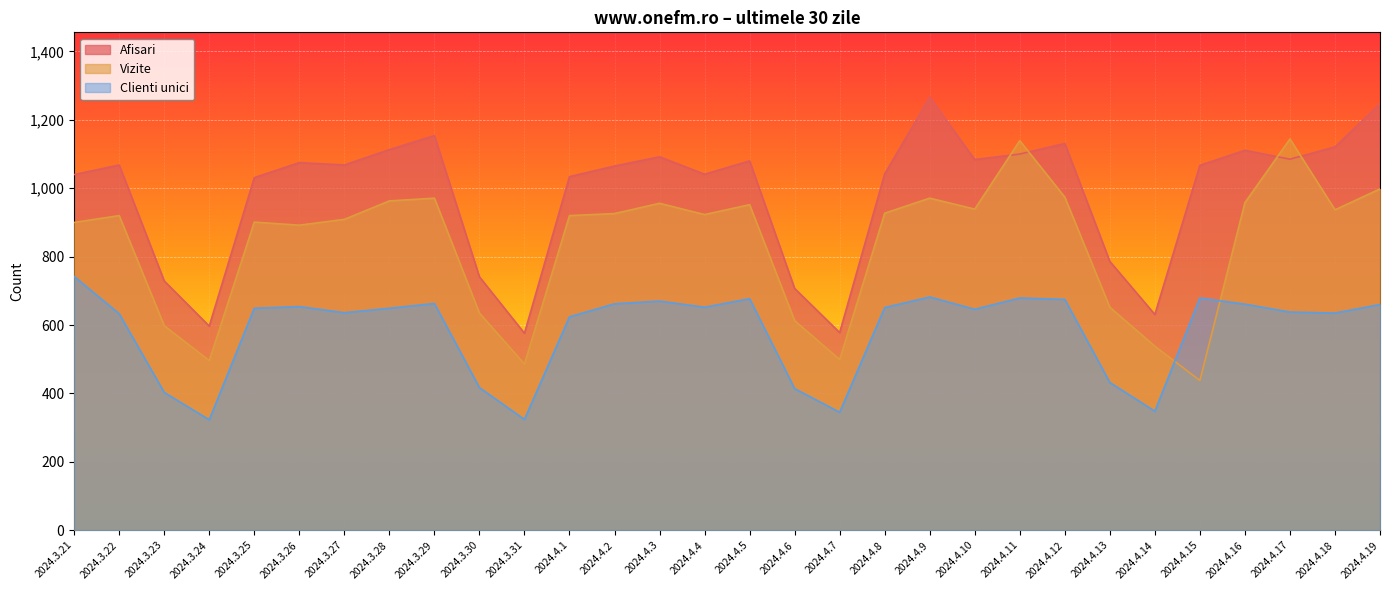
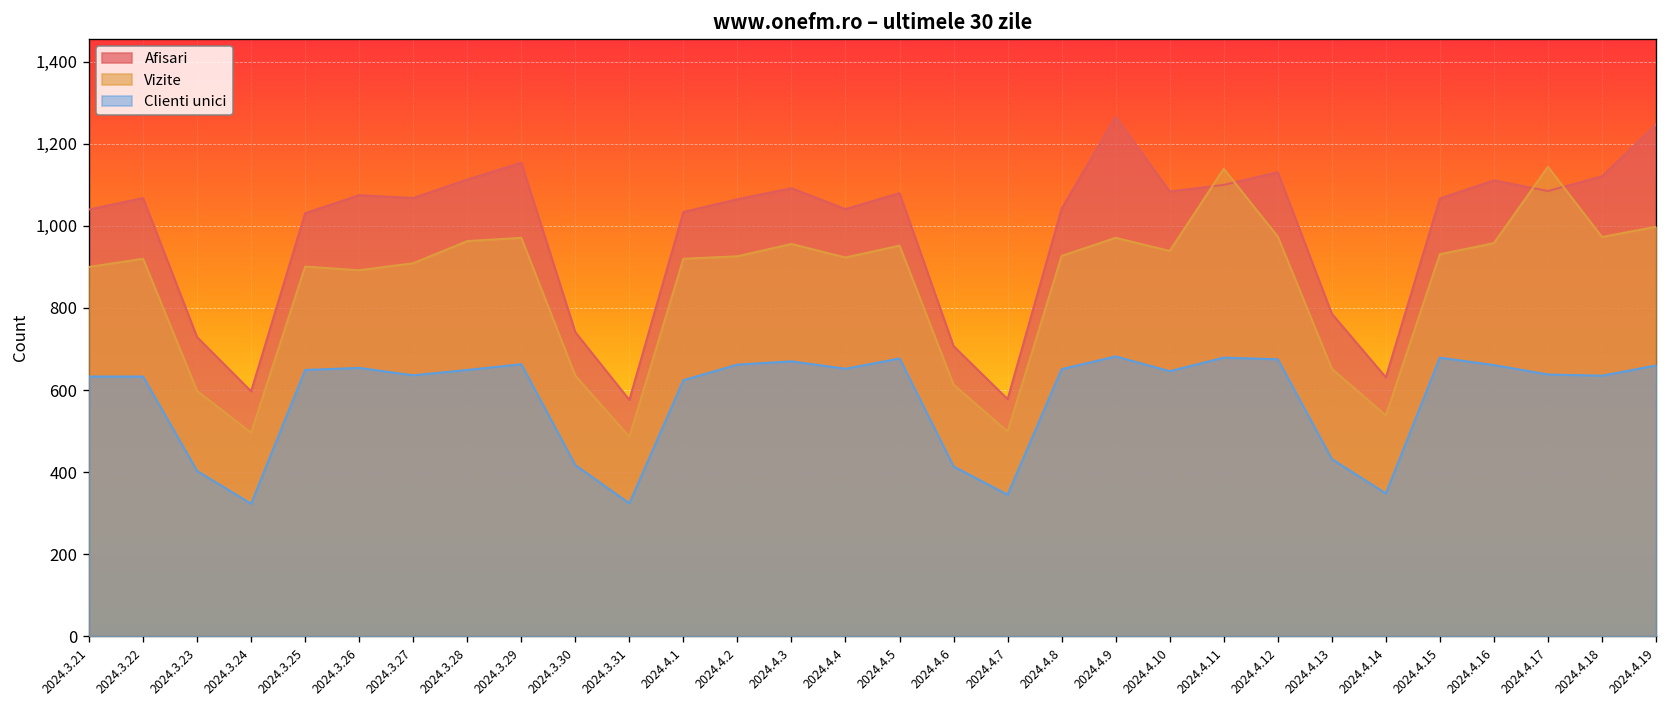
Clienti unici, 2024.3.21: 740 -> 630
Vizite, 2024.4.15: 440 -> 930
Vizite, 2024.4.18: 940 -> 970
